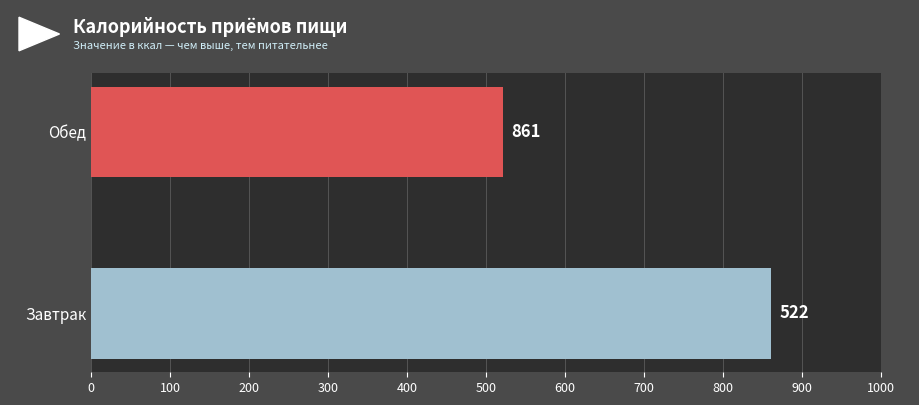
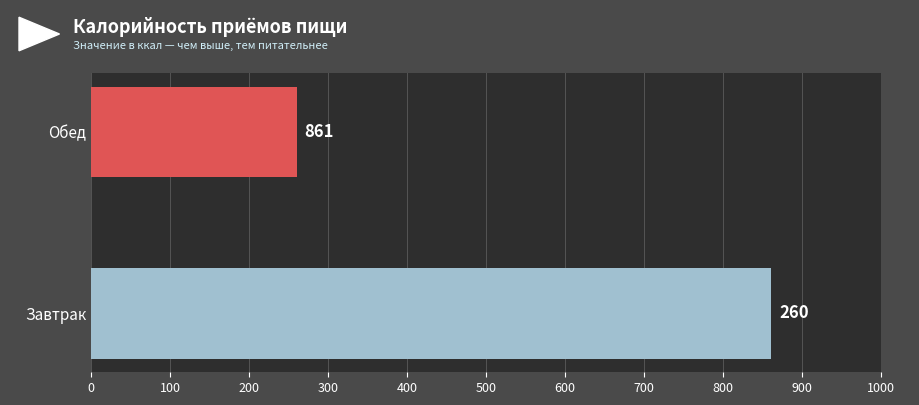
Обед: 522 -> 260
